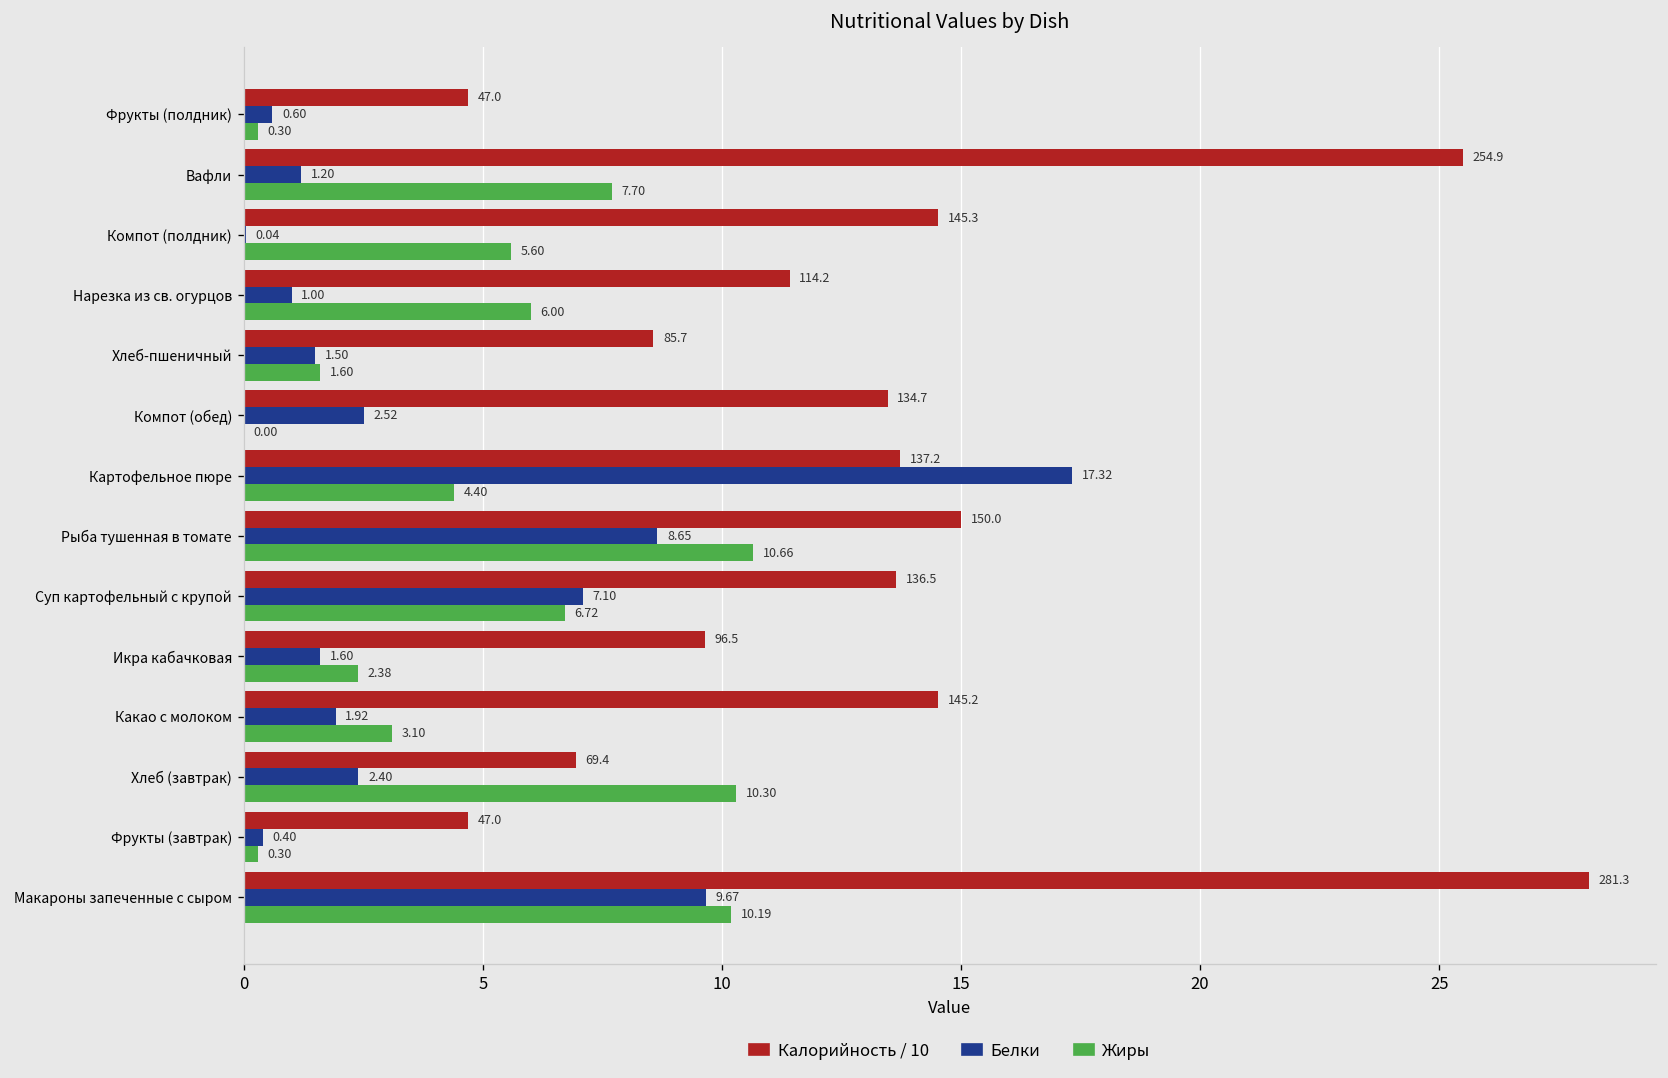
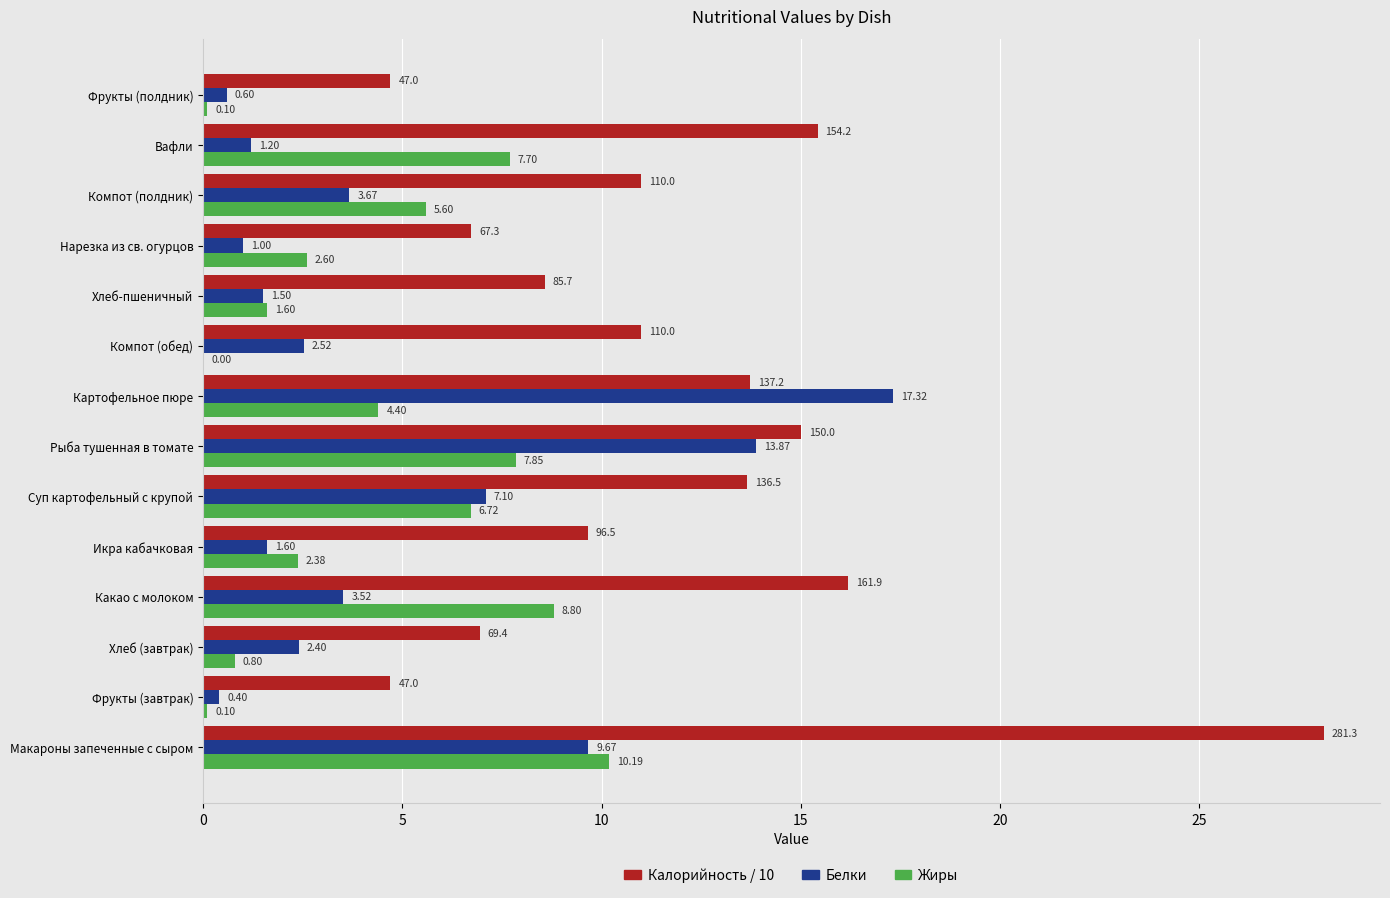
Жиры, Фрукты (полдник): 0.30 -> 0.10
Калорийность / 10, Вафли: 254.9 -> 154.2
Калорийность / 10, Компот (полдник): 145.3 -> 110.0
Белки, Компот (полдник): 0.04 -> 3.67
Калорийность / 10, Нарезка из св. огурцов: 114.2 -> 67.3
Жиры, Нарезка из св. огурцов: 6.00 -> 2.60
Калорийность / 10, Компот (обед): 134.7 -> 110.0
Белки, Рыба тушенная в томате: 8.65 -> 13.87
Жиры, Рыба тушенная в томате: 10.66 -> 7.85
Калорийность / 10, Какао с молоком: 145.2 -> 161.9
Белки, Какао с молоком: 1.92 -> 3.52
Жиры, Какао с молоком: 3.10 -> 8.80
Жиры, Хлеб (завтрак): 10.30 -> 0.80
Жиры, Фрукты (завтрак): 0.30 -> 0.10
